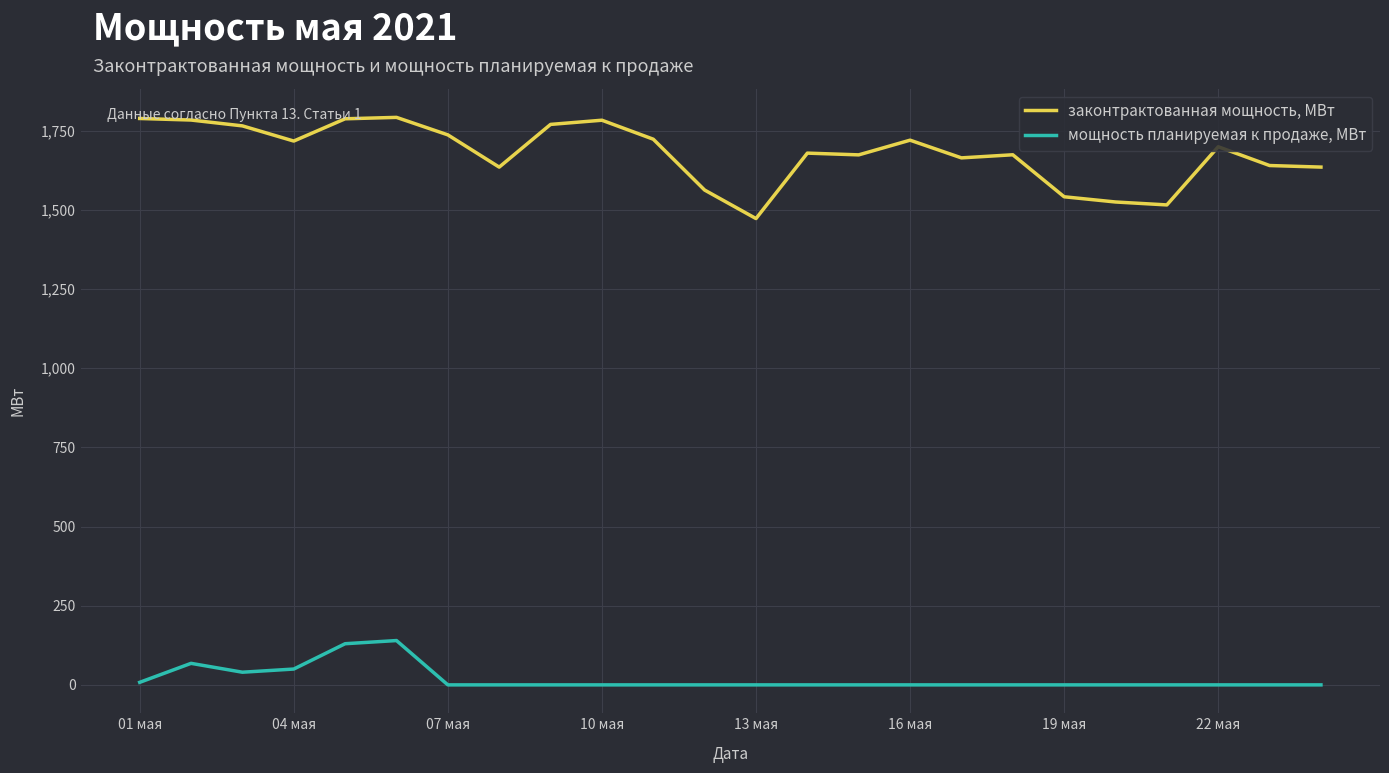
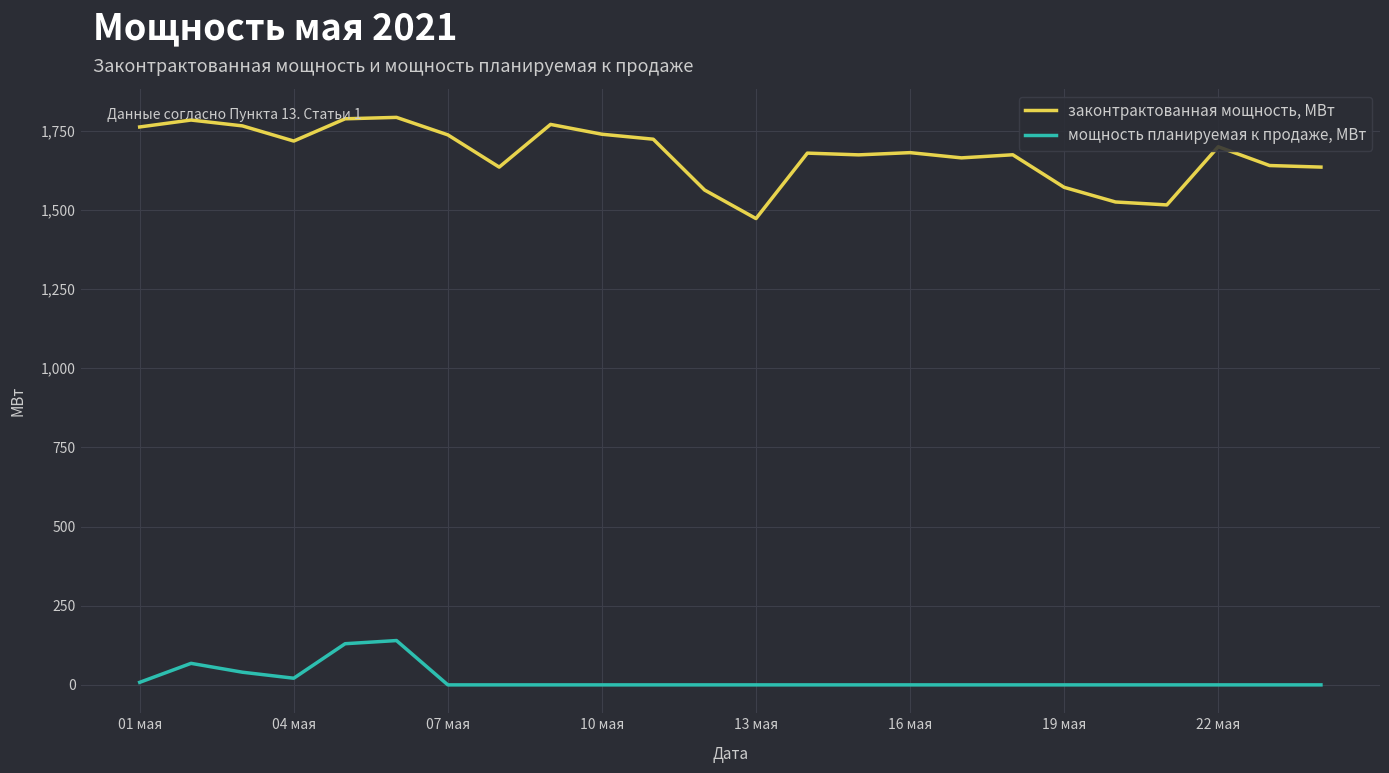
законтрактованная мощность, МВт, 01 мая: 1,790 -> 1,760
мощность планируемая к продаже, МВт, 04 мая: 50 -> 20
законтрактованная мощность, МВт, 10 мая: 1,780 -> 1,740
законтрактованная мощность, МВт, 16 мая: 1,720 -> 1,680
законтрактованная мощность, МВт, 19 мая: 1,540 -> 1,570
